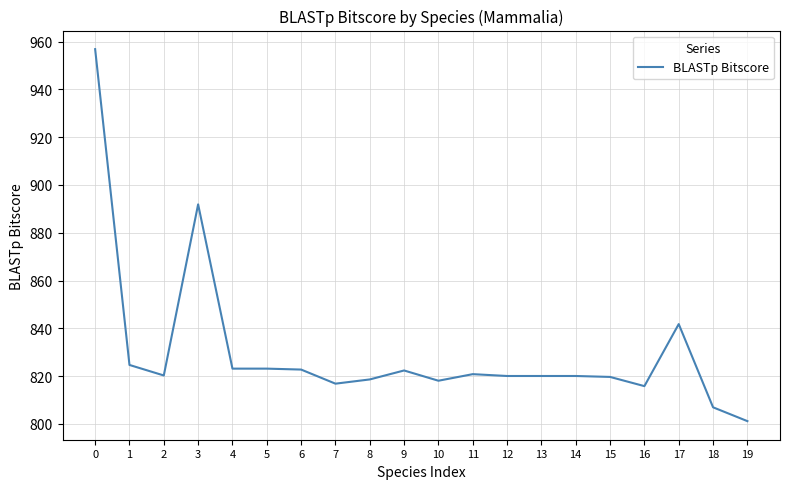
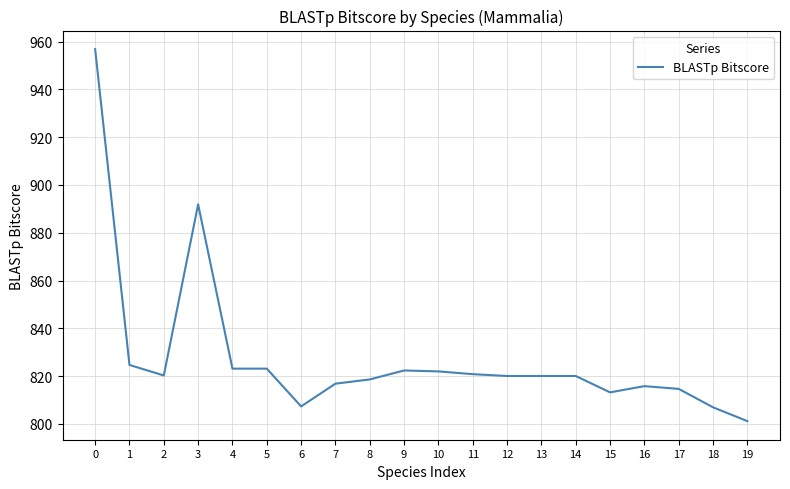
6: 823 -> 807
10: 818 -> 822
15: 820 -> 813
17: 842 -> 815
